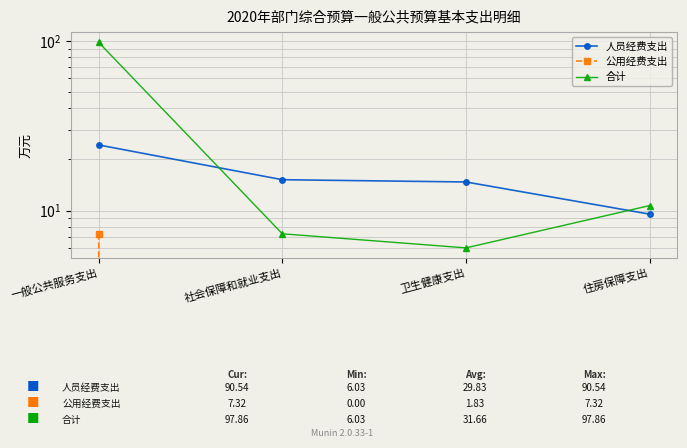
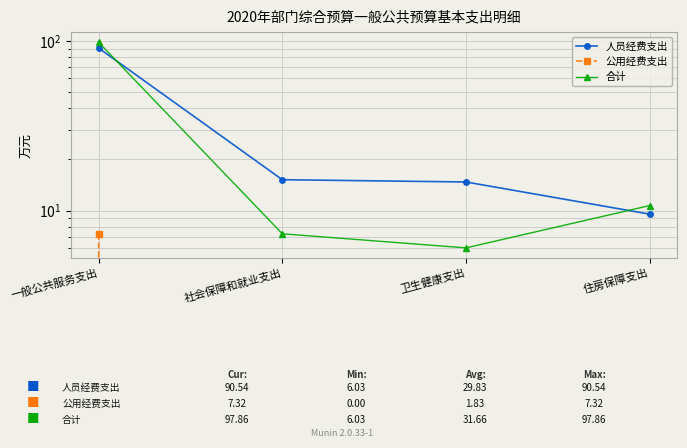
人员经费支出, 一般公共服务支出: 24 -> 90
